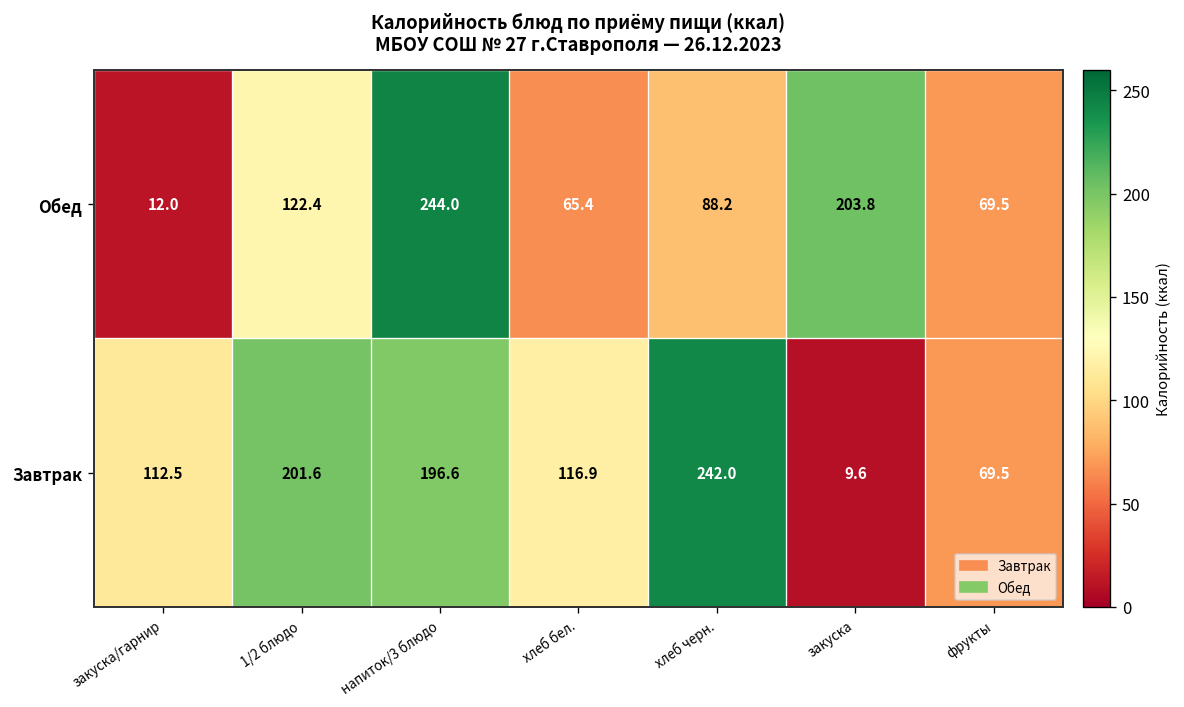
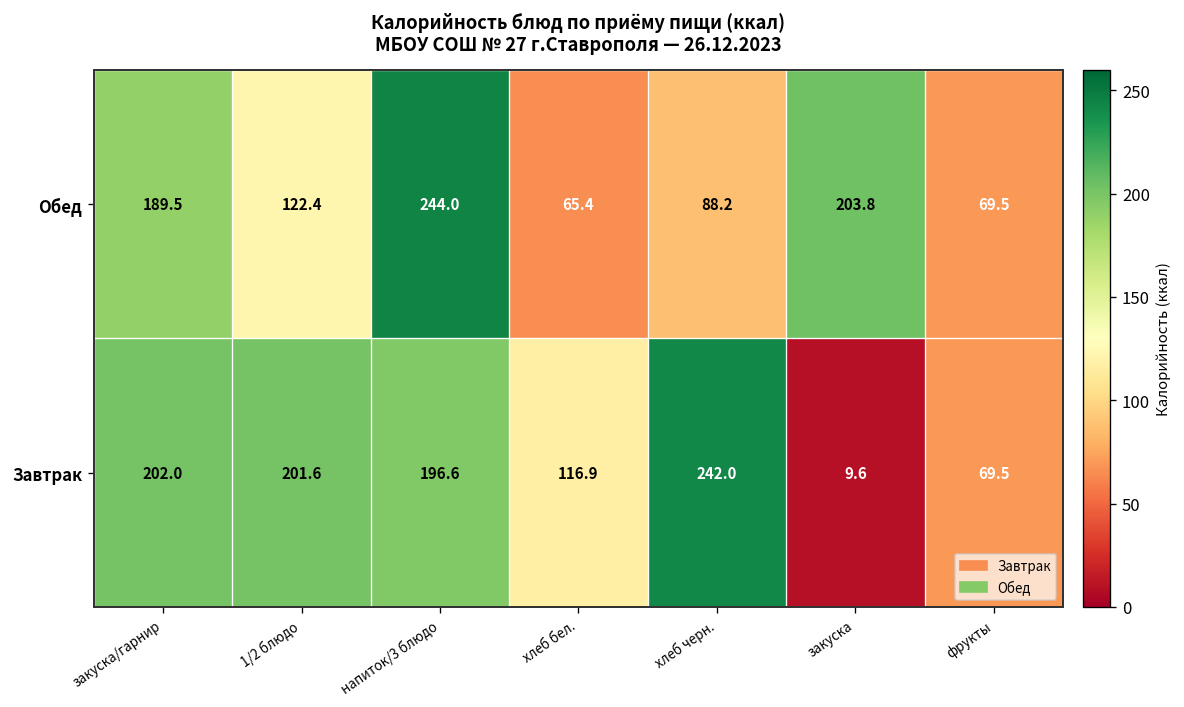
Обед, закуска/гарнир: 12.0 -> 189.5
Завтрак, закуска/гарнир: 112.5 -> 202.0
